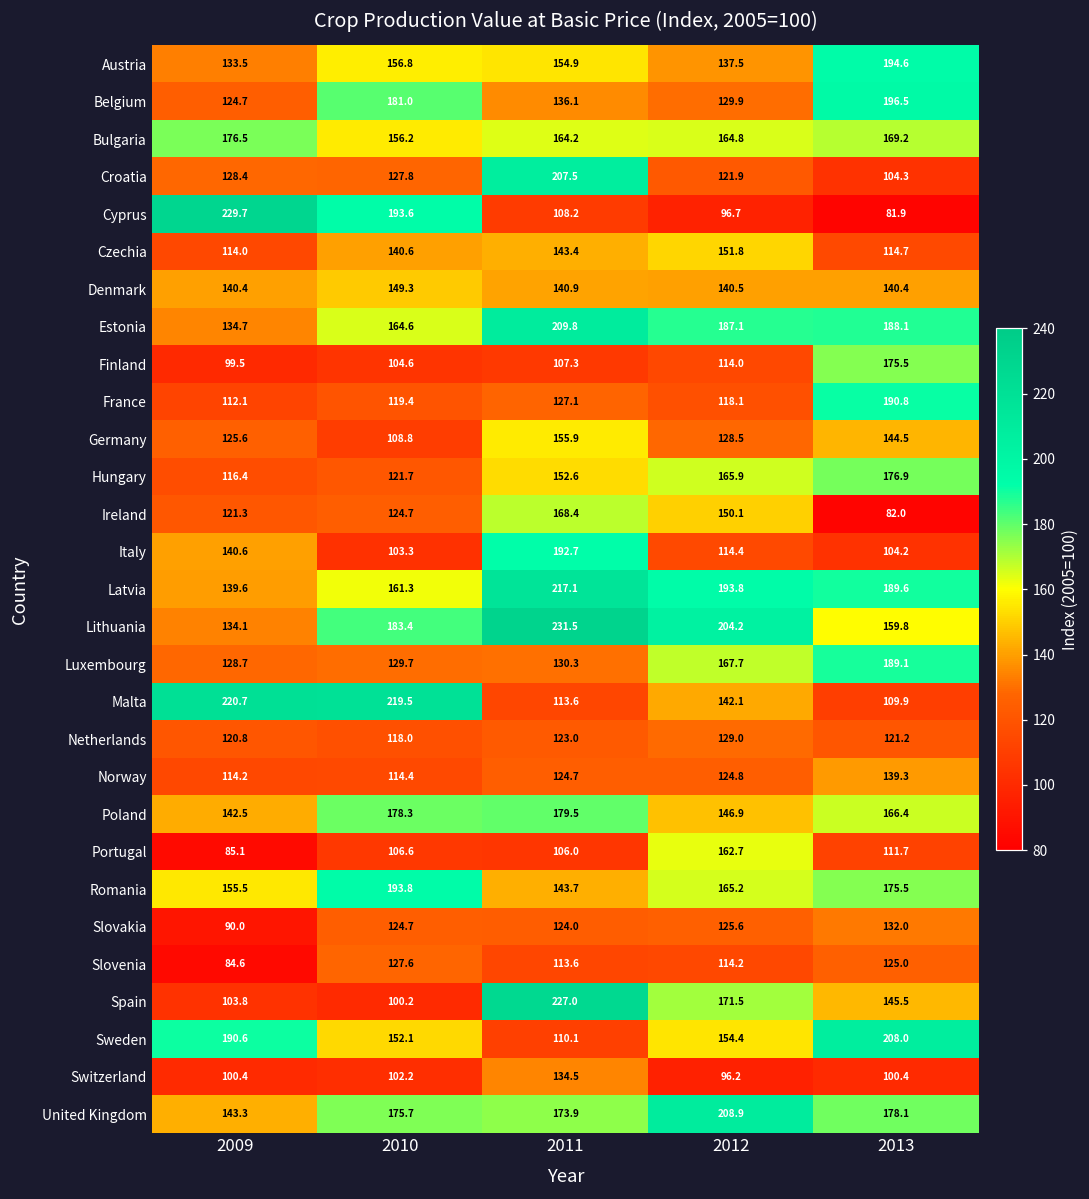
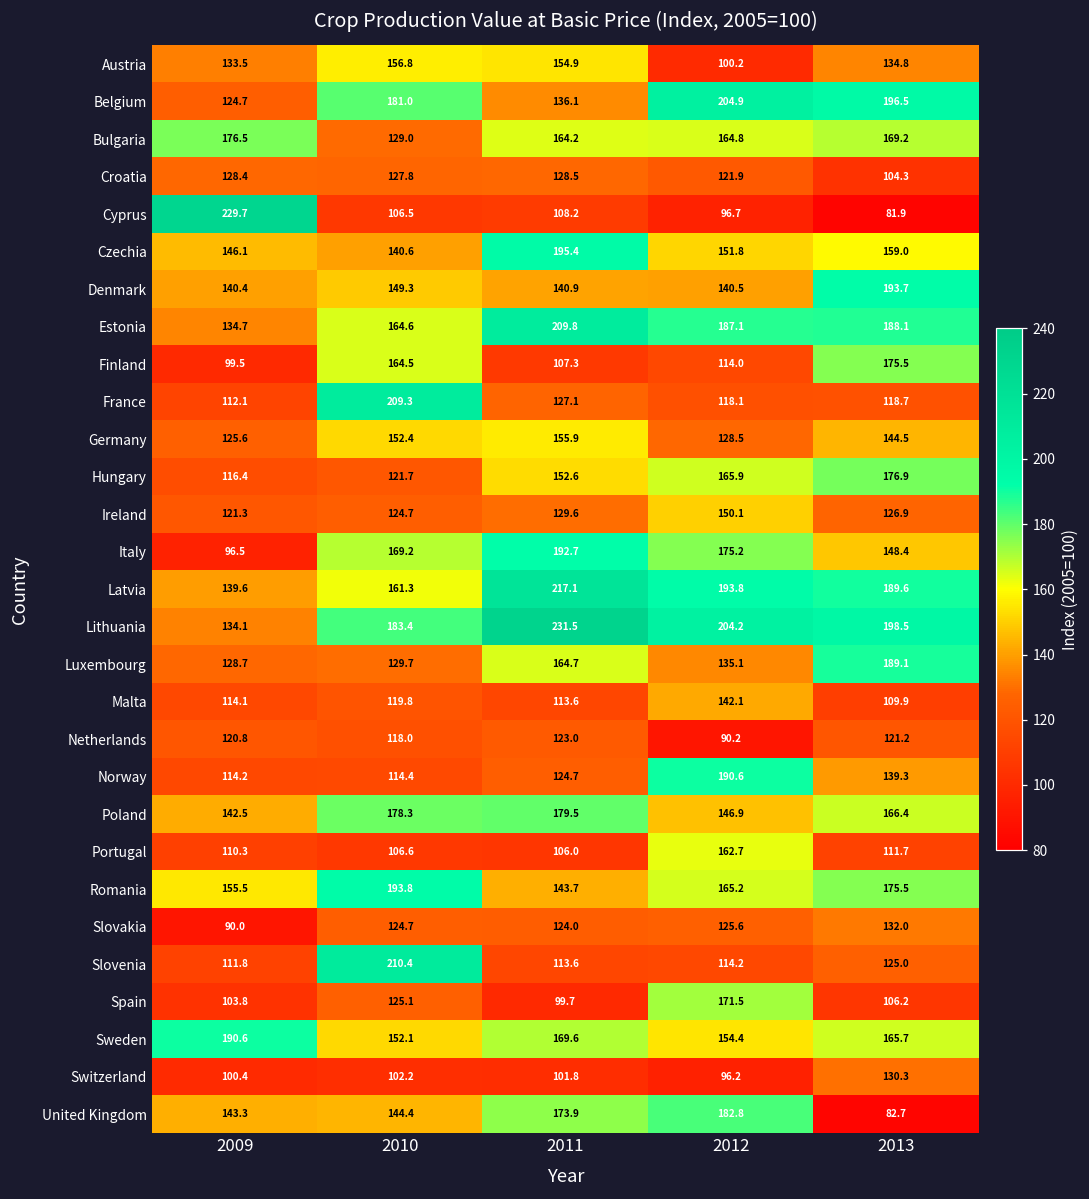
Austria, 2012: 137.5 -> 100.2
Austria, 2013: 194.6 -> 134.8
Belgium, 2012: 129.9 -> 204.9
Bulgaria, 2010: 156.2 -> 129.0
Croatia, 2011: 207.5 -> 128.5
Cyprus, 2010: 193.6 -> 106.5
Czechia, 2009: 114.0 -> 146.1
Czechia, 2011: 143.4 -> 195.4
Czechia, 2013: 114.7 -> 159.0
Denmark, 2013: 140.4 -> 193.7
Finland, 2010: 104.6 -> 164.5
France, 2010: 119.4 -> 209.3
France, 2013: 190.8 -> 118.7
Germany, 2010: 108.8 -> 152.4
Ireland, 2011: 168.4 -> 129.6
Ireland, 2013: 82.0 -> 126.9
Italy, 2009: 140.6 -> 96.5
Italy, 2010: 103.3 -> 169.2
Italy, 2012: 114.4 -> 175.2
Italy, 2013: 104.2 -> 148.4
Lithuania, 2013: 159.8 -> 198.5
Luxembourg, 2011: 130.3 -> 164.7
Luxembourg, 2012: 167.7 -> 135.1
Malta, 2009: 220.7 -> 114.1
Malta, 2010: 219.5 -> 119.8
Netherlands, 2012: 129.0 -> 90.2
Norway, 2012: 124.8 -> 190.6
Portugal, 2009: 85.1 -> 110.3
Slovenia, 2009: 84.6 -> 111.8
Slovenia, 2010: 127.6 -> 210.4
Spain, 2010: 100.2 -> 125.1
Spain, 2011: 227.0 -> 99.7
Spain, 2013: 145.5 -> 106.2
Sweden, 2011: 110.1 -> 169.6
Sweden, 2013: 208.0 -> 165.7
Switzerland, 2011: 134.5 -> 101.8
Switzerland, 2013: 100.4 -> 130.3
United Kingdom, 2010: 175.7 -> 144.4
United Kingdom, 2012: 208.9 -> 182.8
United Kingdom, 2013: 178.1 -> 82.7
